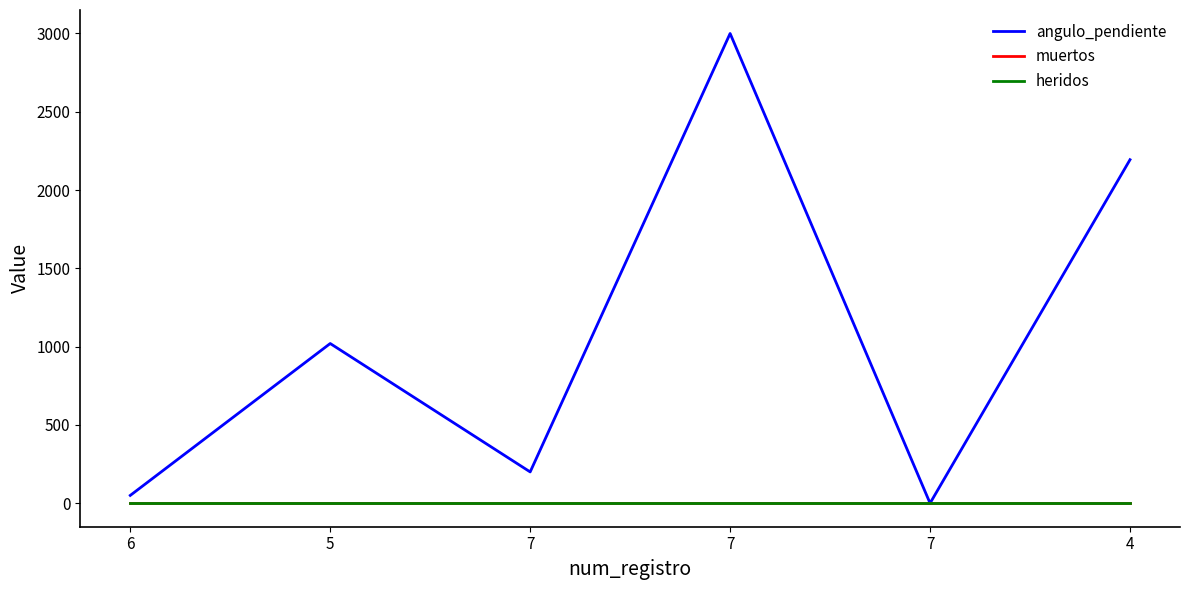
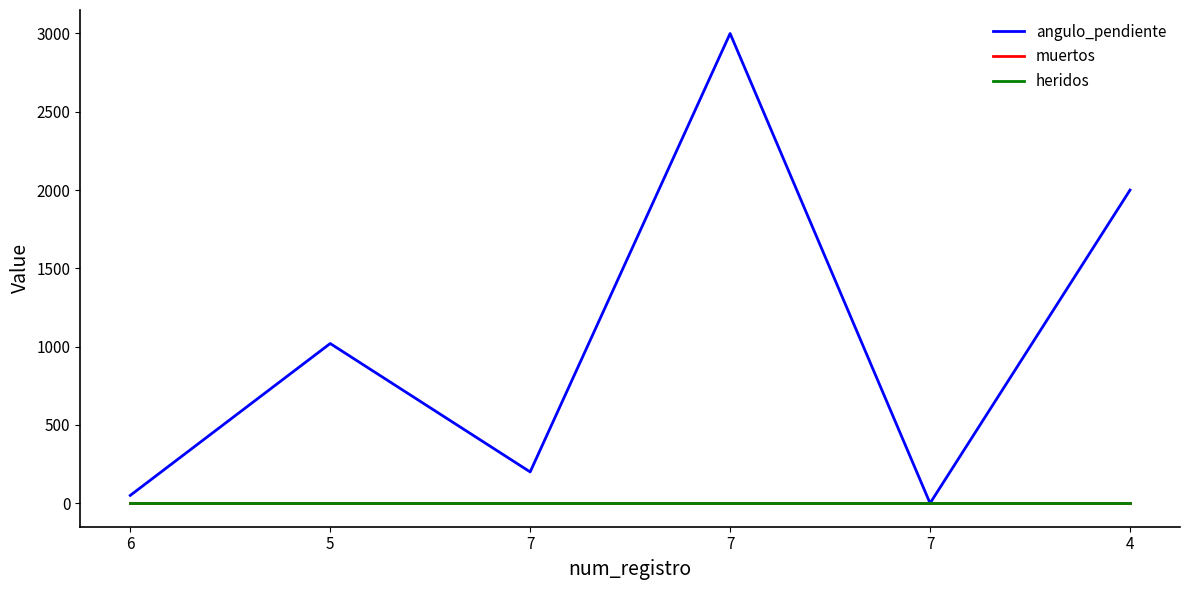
angulo_pendiente, 4: 2190 -> 2000
